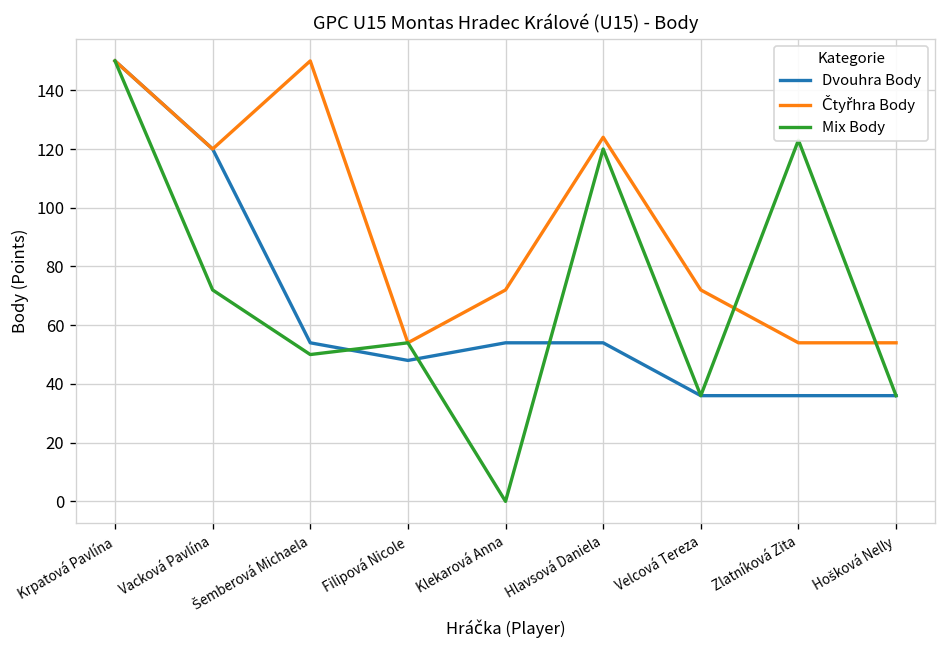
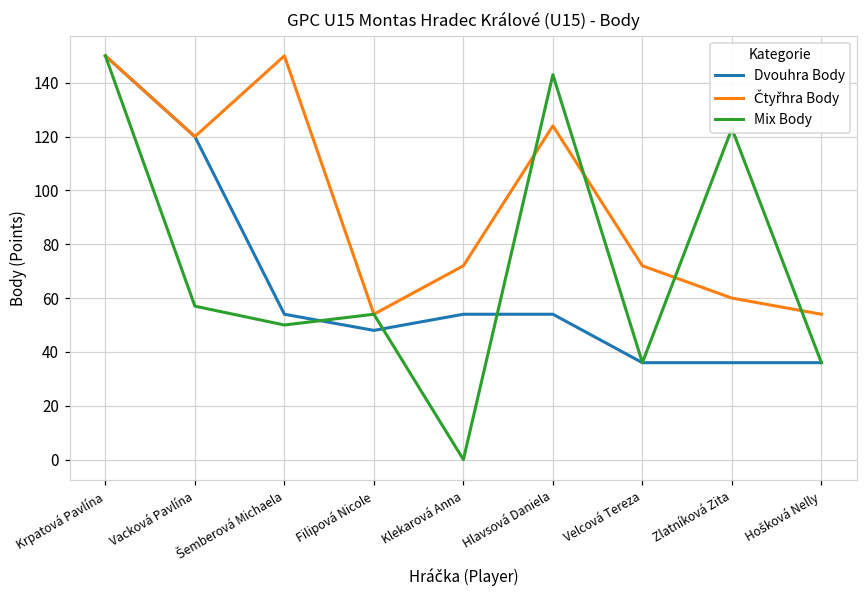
Mix Body, Vacková Pavlína: 72 -> 57
Mix Body, Hlavsová Daniela: 120 -> 143
Čtyřhra Body, Zlatníková Zita: 54 -> 60
